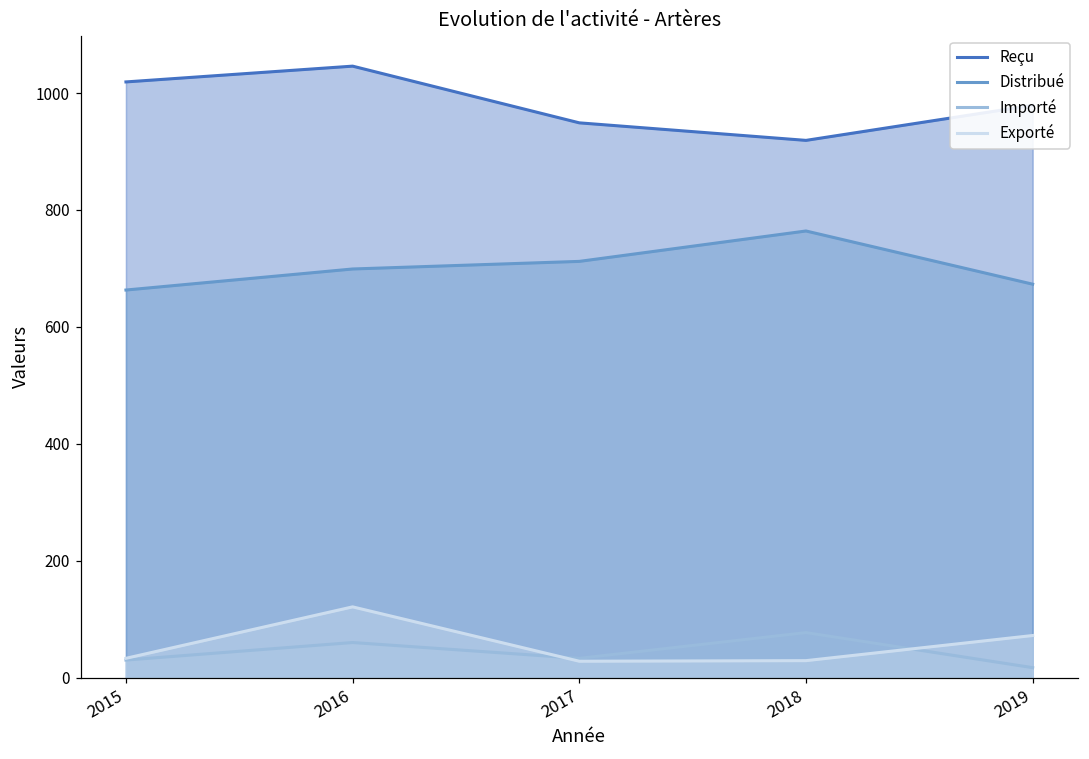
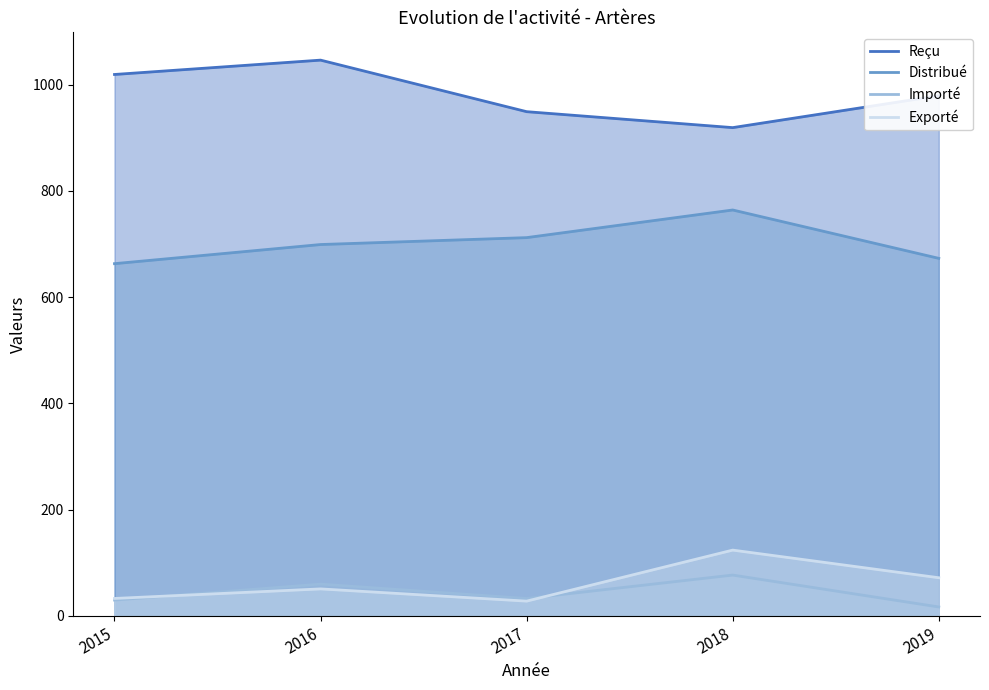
Exporté, 2016: 120 -> 50
Exporté, 2018: 30 -> 120
